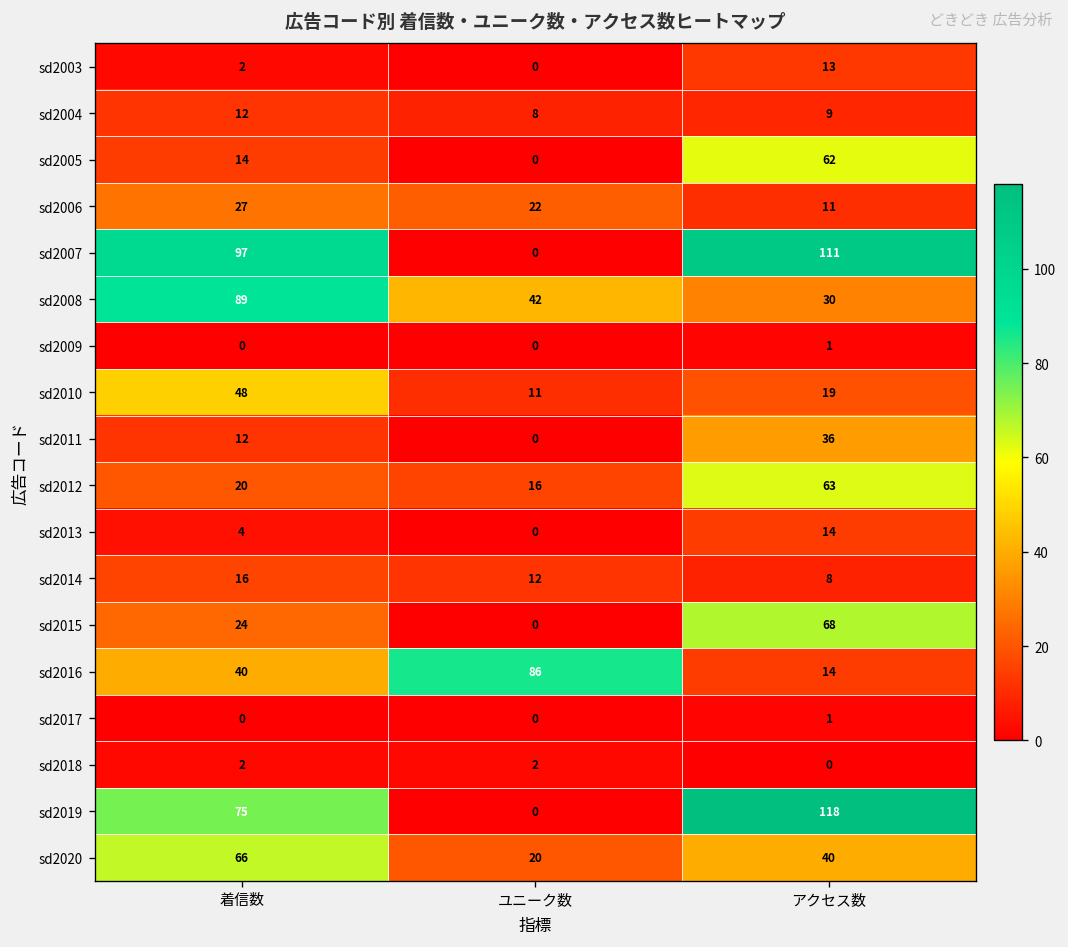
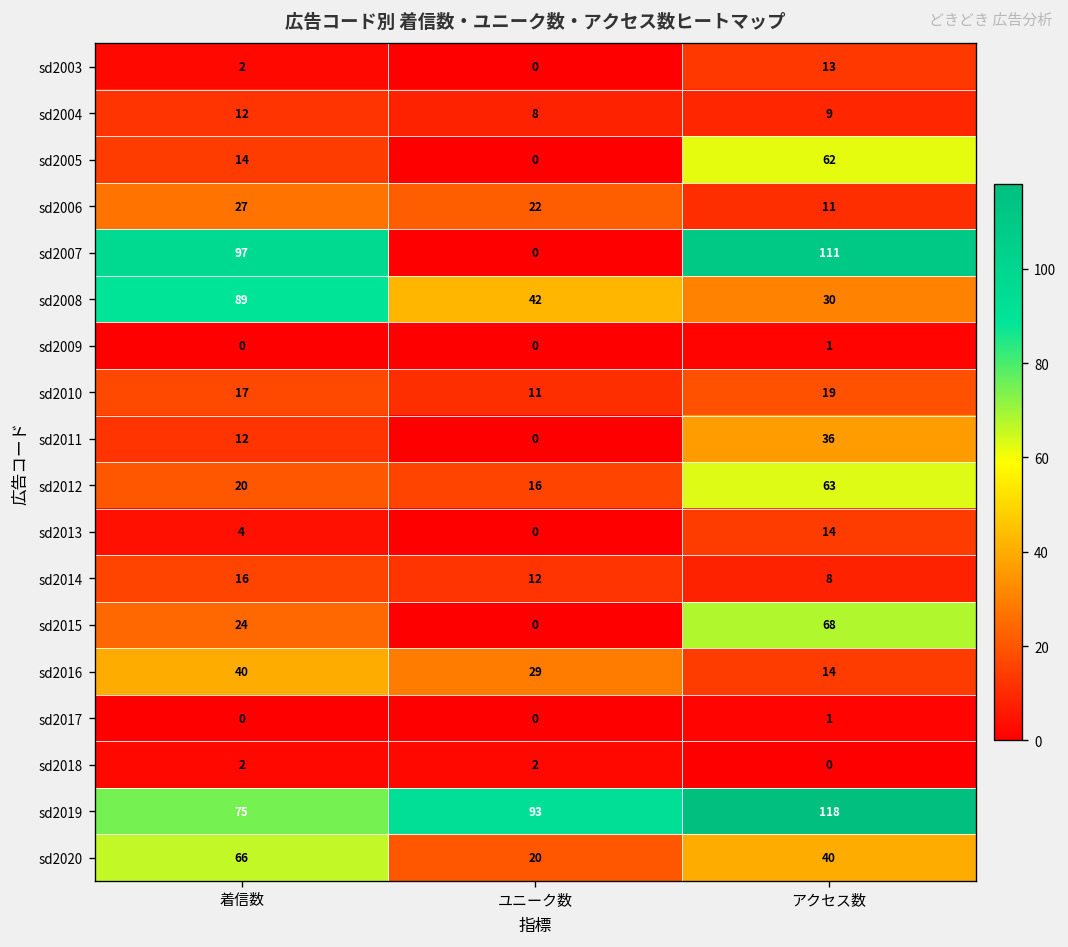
sd2010, 着信数: 48 -> 17
sd2016, ユニーク数: 86 -> 29
sd2019, ユニーク数: 0 -> 93
